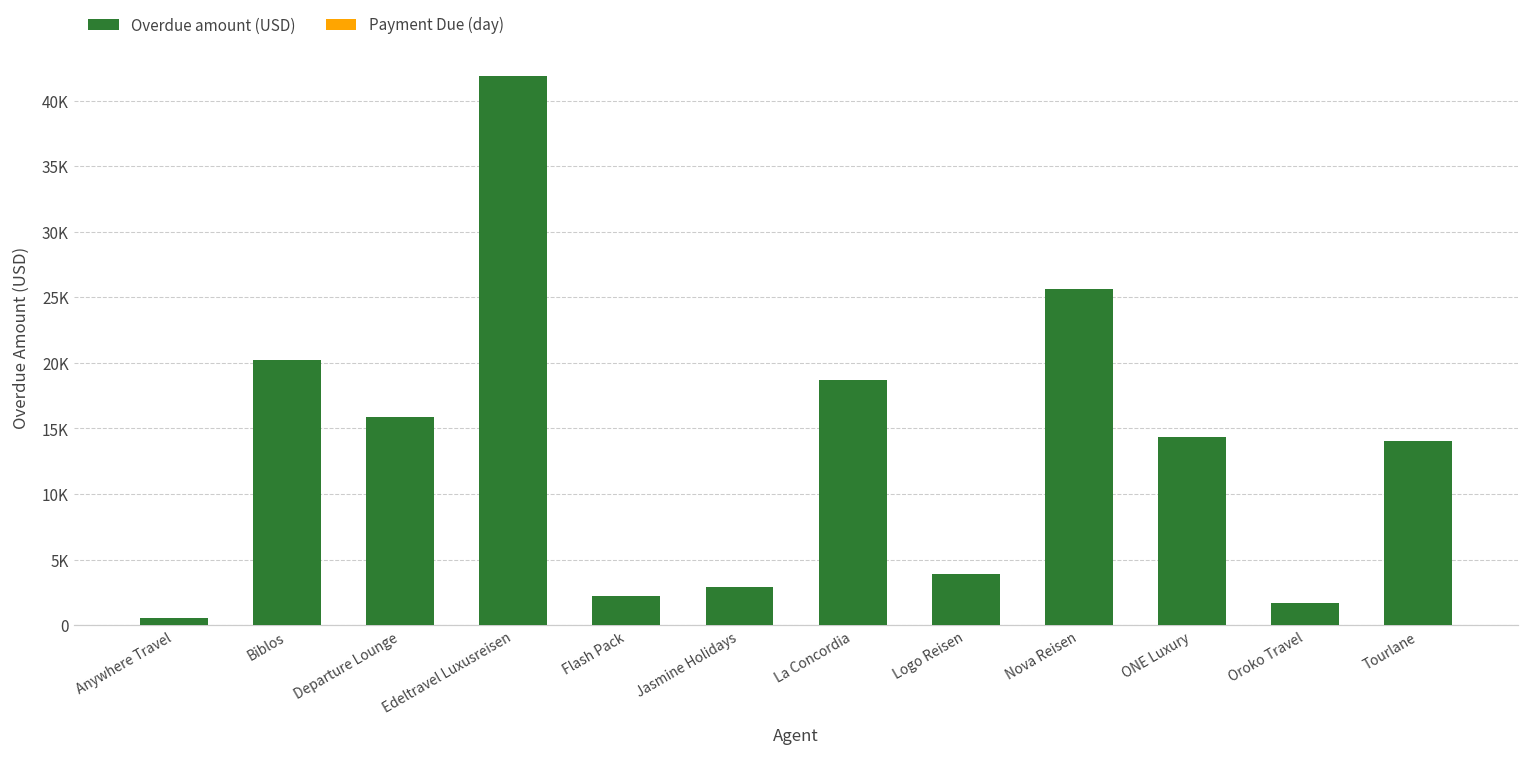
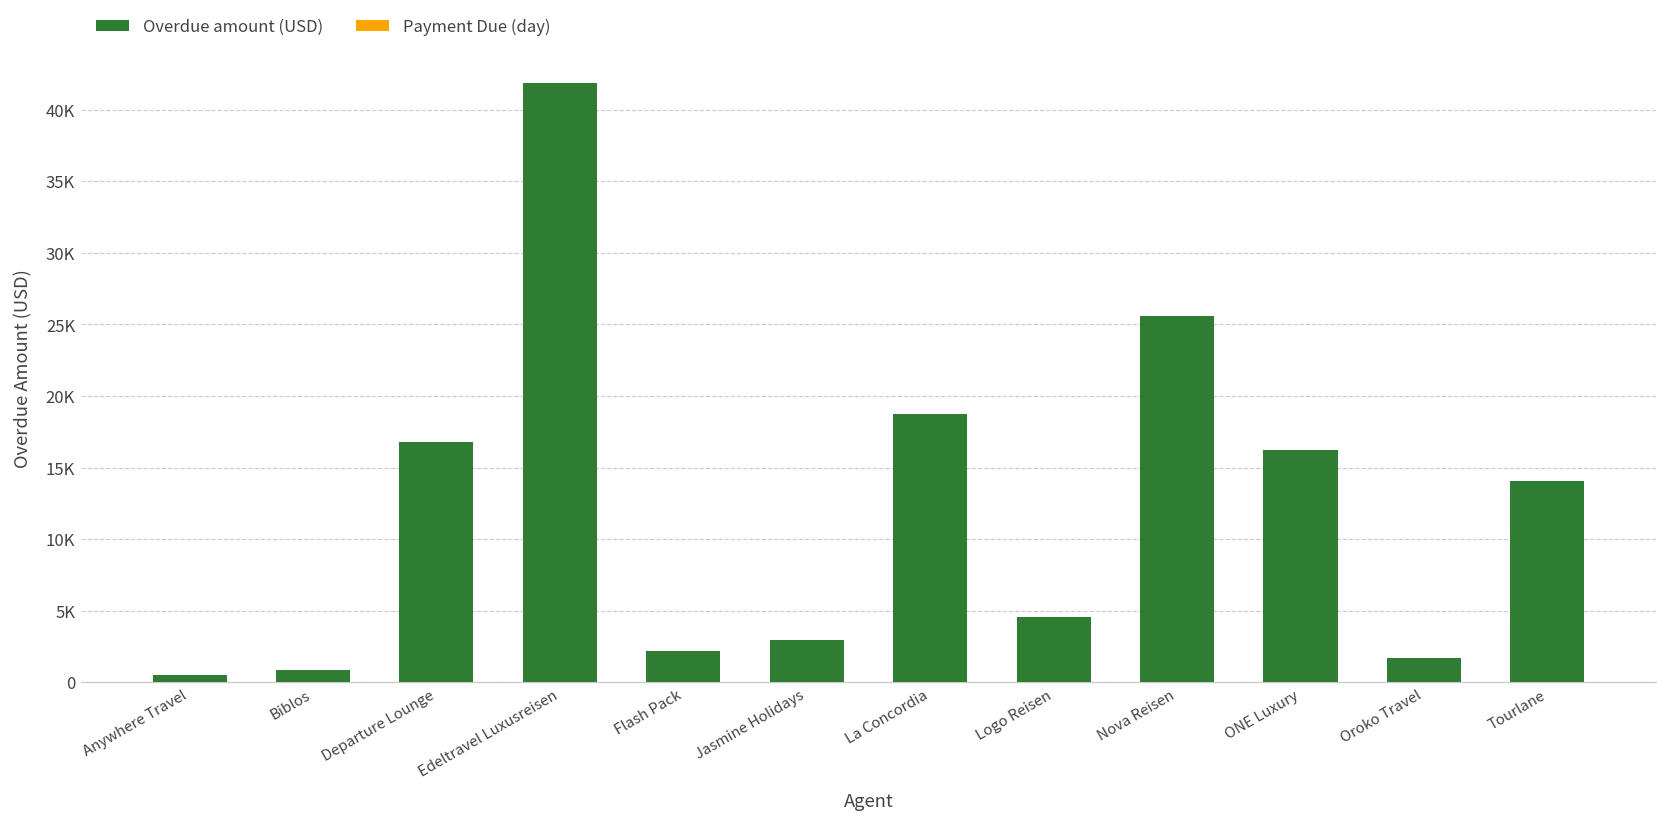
Overdue amount (USD), Biblos: 20200 -> 800
Overdue amount (USD), Departure Lounge: 15900 -> 16800
Overdue amount (USD), Logo Reisen: 3900 -> 4600
Overdue amount (USD), ONE Luxury: 14300 -> 16200
